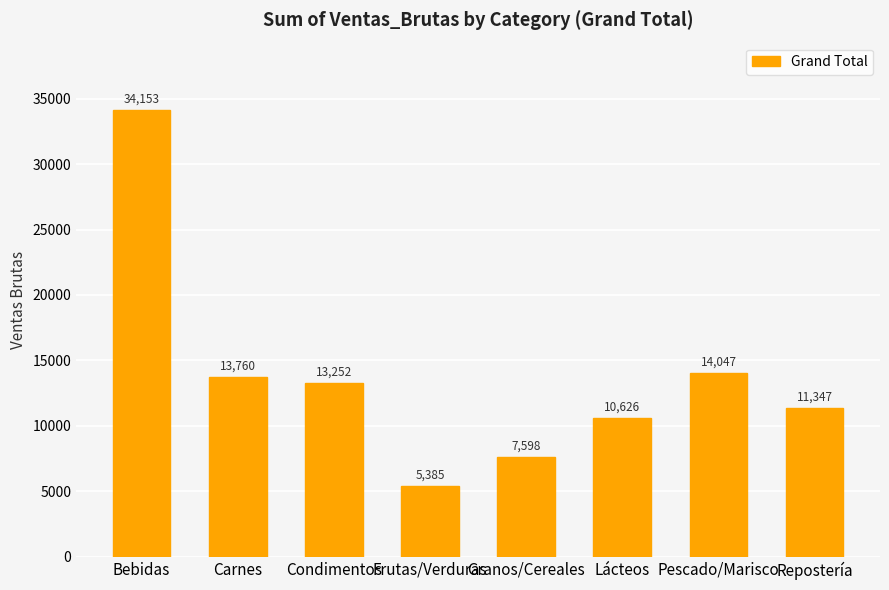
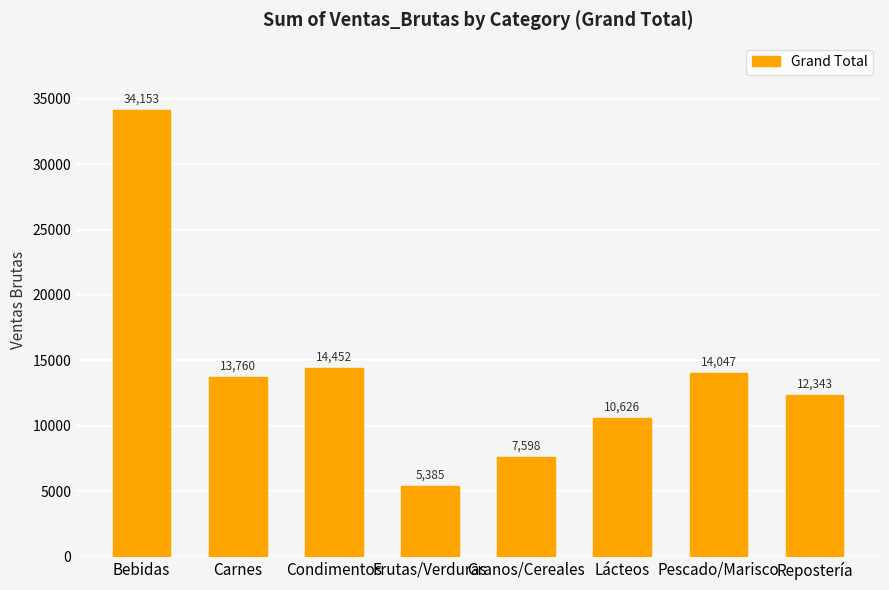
Condimentos: 13,252 -> 14,452
Repostería: 11,347 -> 12,343
